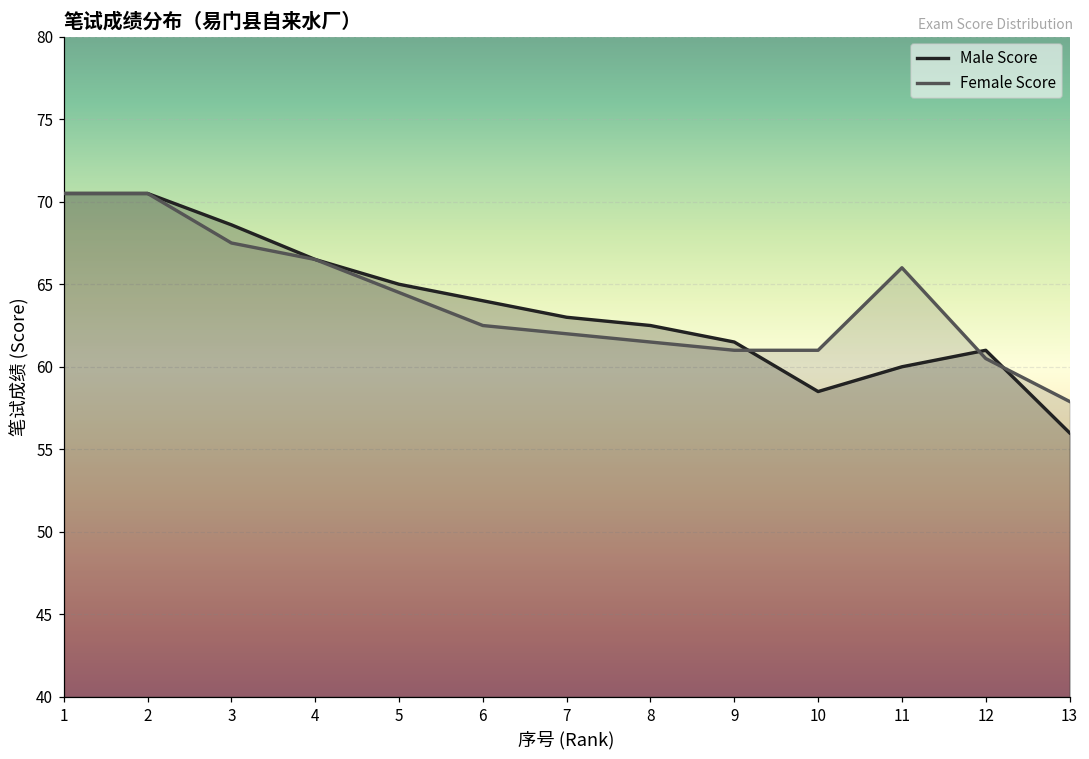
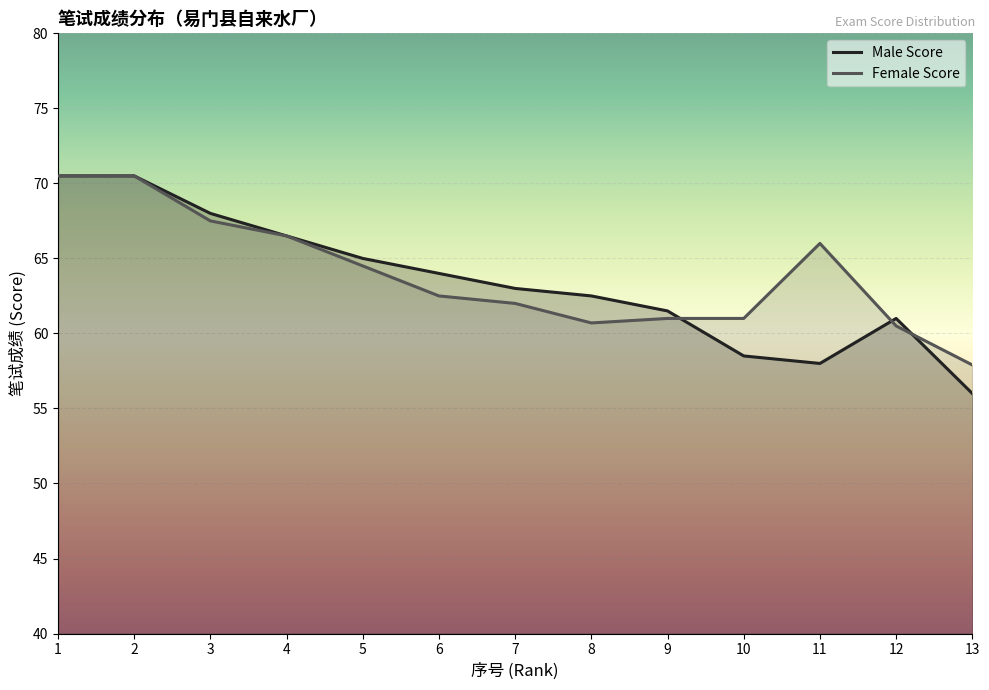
Male Score, 3: 68.6 -> 68.0
Female Score, 8: 61.5 -> 60.7
Male Score, 11: 60 -> 58
